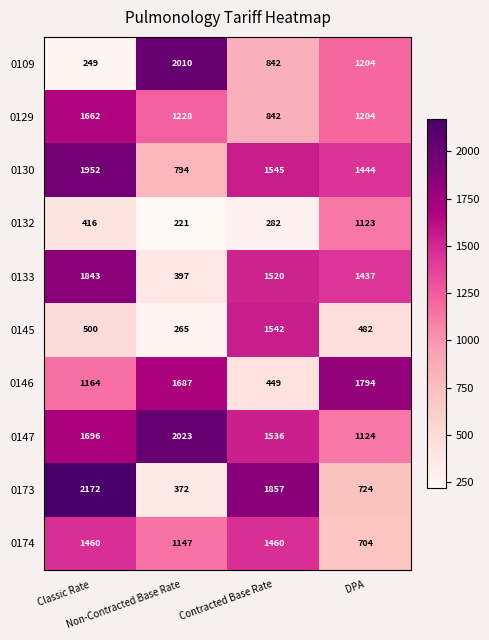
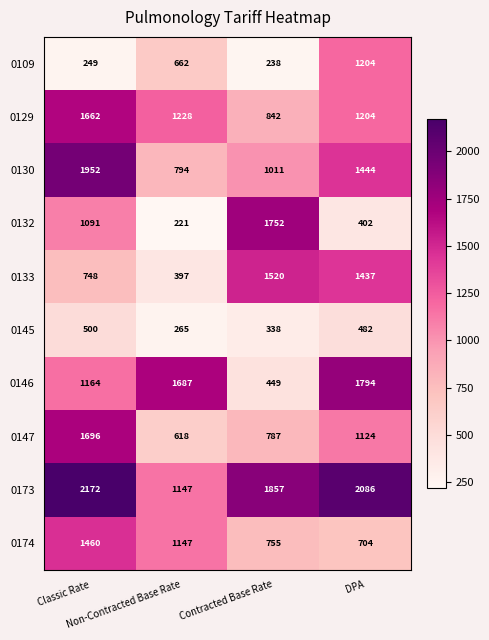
0109, Non-Contracted Base Rate: 2010 -> 662
0109, Contracted Base Rate: 842 -> 238
0130, Contracted Base Rate: 1545 -> 1011
0132, Classic Rate: 416 -> 1091
0132, Contracted Base Rate: 282 -> 1752
0132, DPA: 1123 -> 402
0133, Classic Rate: 1843 -> 748
0145, Contracted Base Rate: 1542 -> 338
0147, Non-Contracted Base Rate: 2023 -> 618
0147, Contracted Base Rate: 1536 -> 787
0173, Non-Contracted Base Rate: 372 -> 1147
0173, DPA: 724 -> 2086
0174, Contracted Base Rate: 1460 -> 755
